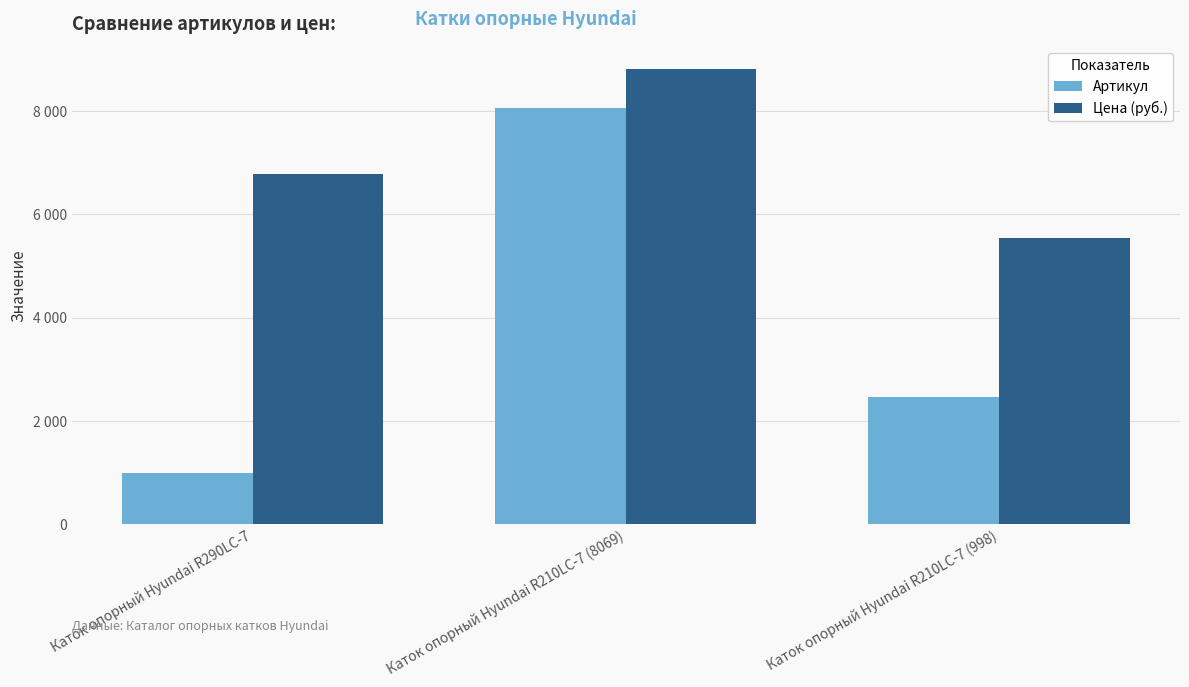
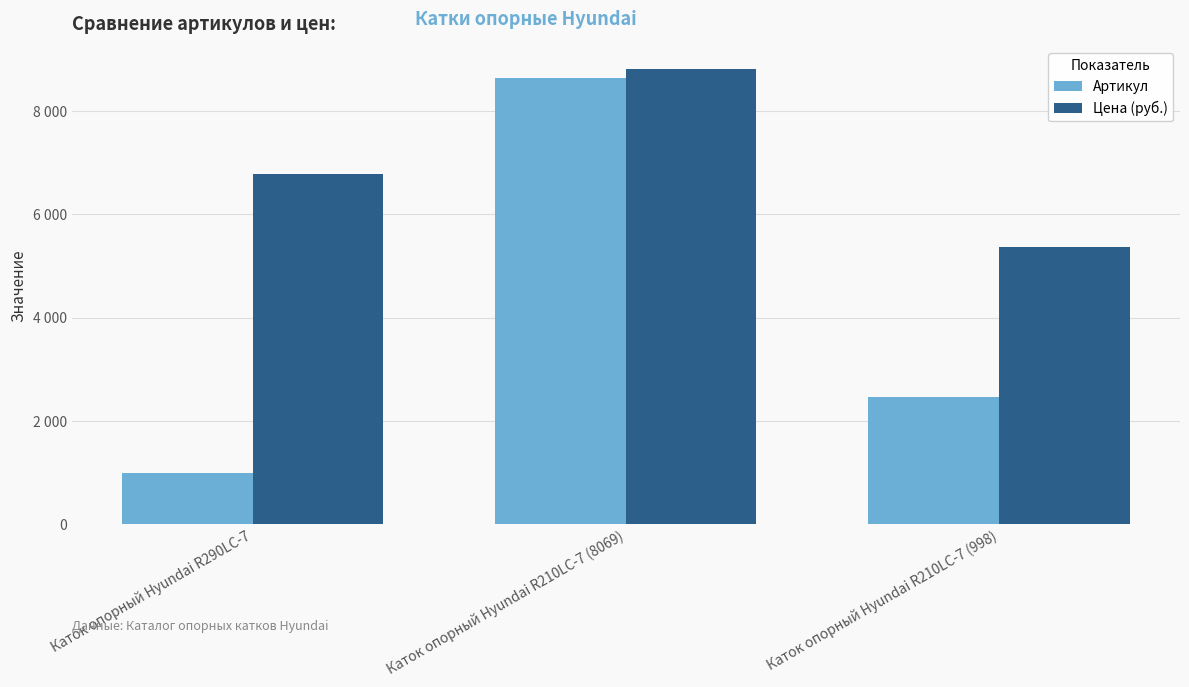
Артикул, Каток опорный Hyundai R210LC-7 (8069): 8100 -> 8700
Цена (руб.), Каток опорный Hyundai R210LC-7 (998): 5600 -> 5400
